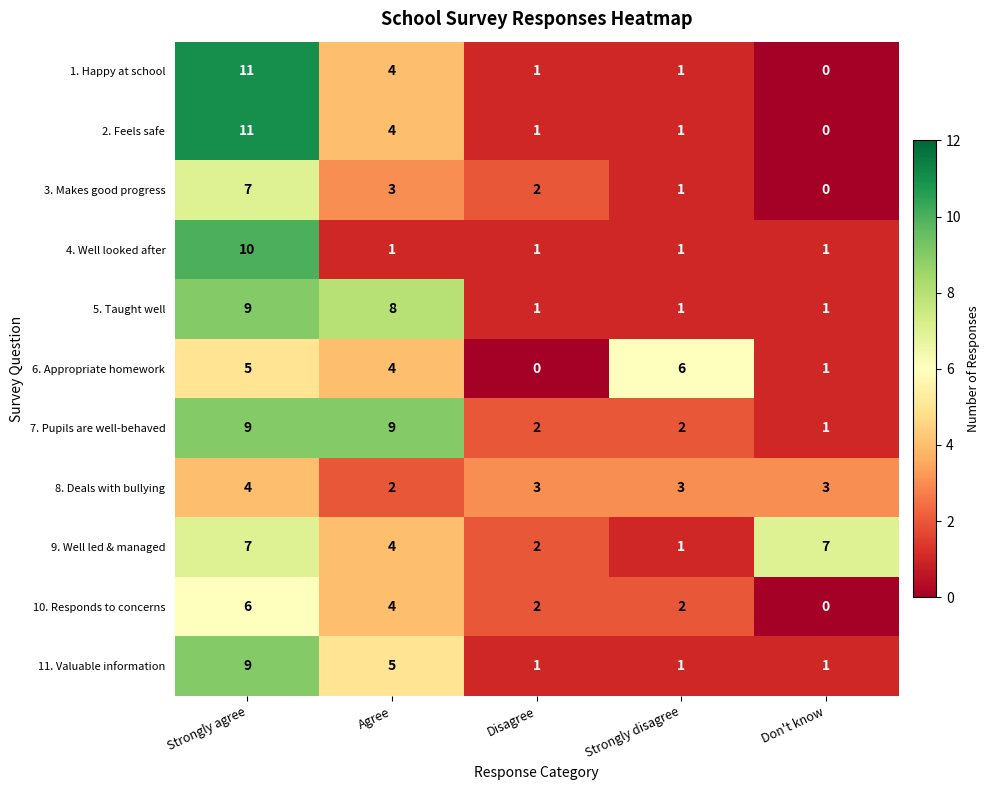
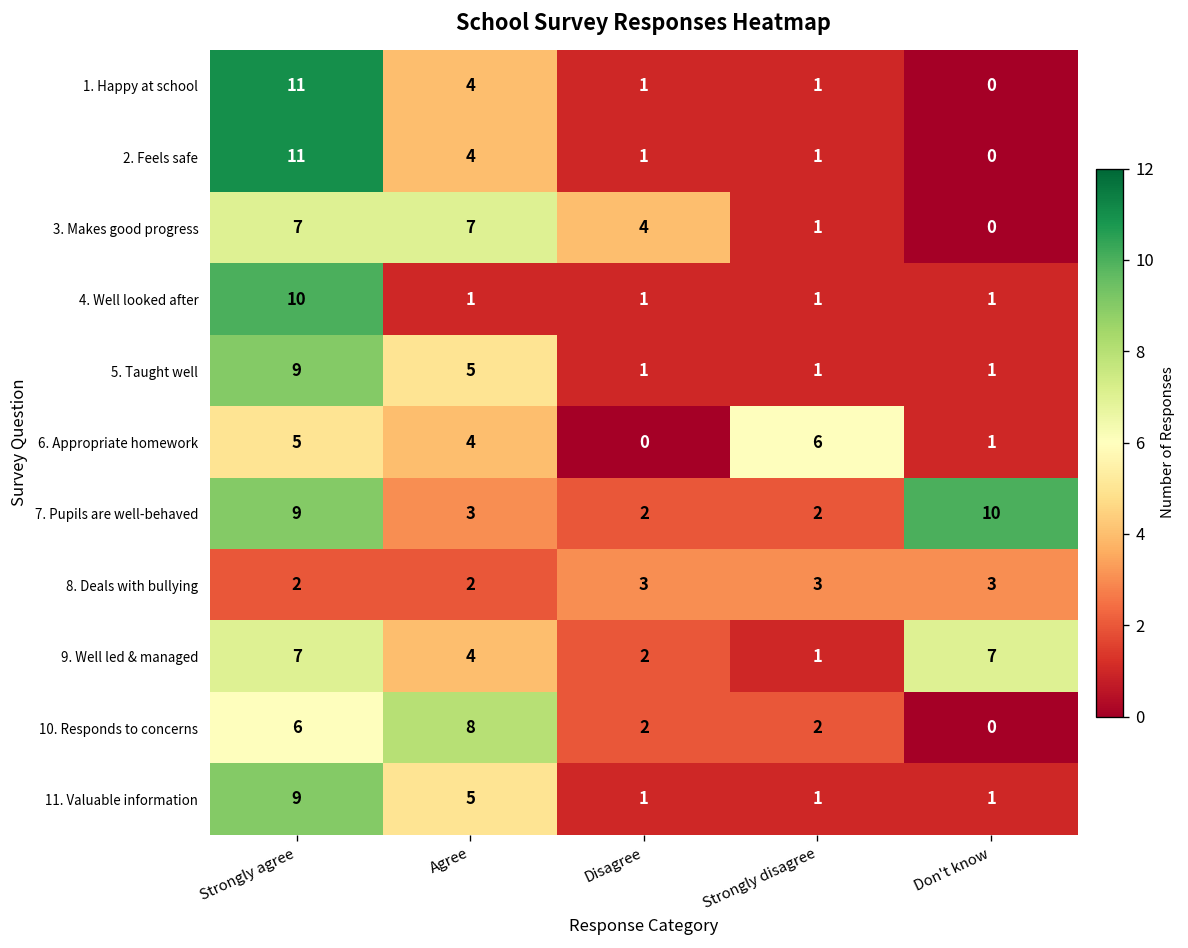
3. Makes good progress, Agree: 3 -> 7
3. Makes good progress, Disagree: 2 -> 4
5. Taught well, Agree: 8 -> 5
7. Pupils are well-behaved, Agree: 9 -> 3
7. Pupils are well-behaved, Don't know: 1 -> 10
8. Deals with bullying, Strongly agree: 4 -> 2
10. Responds to concerns, Agree: 4 -> 8
